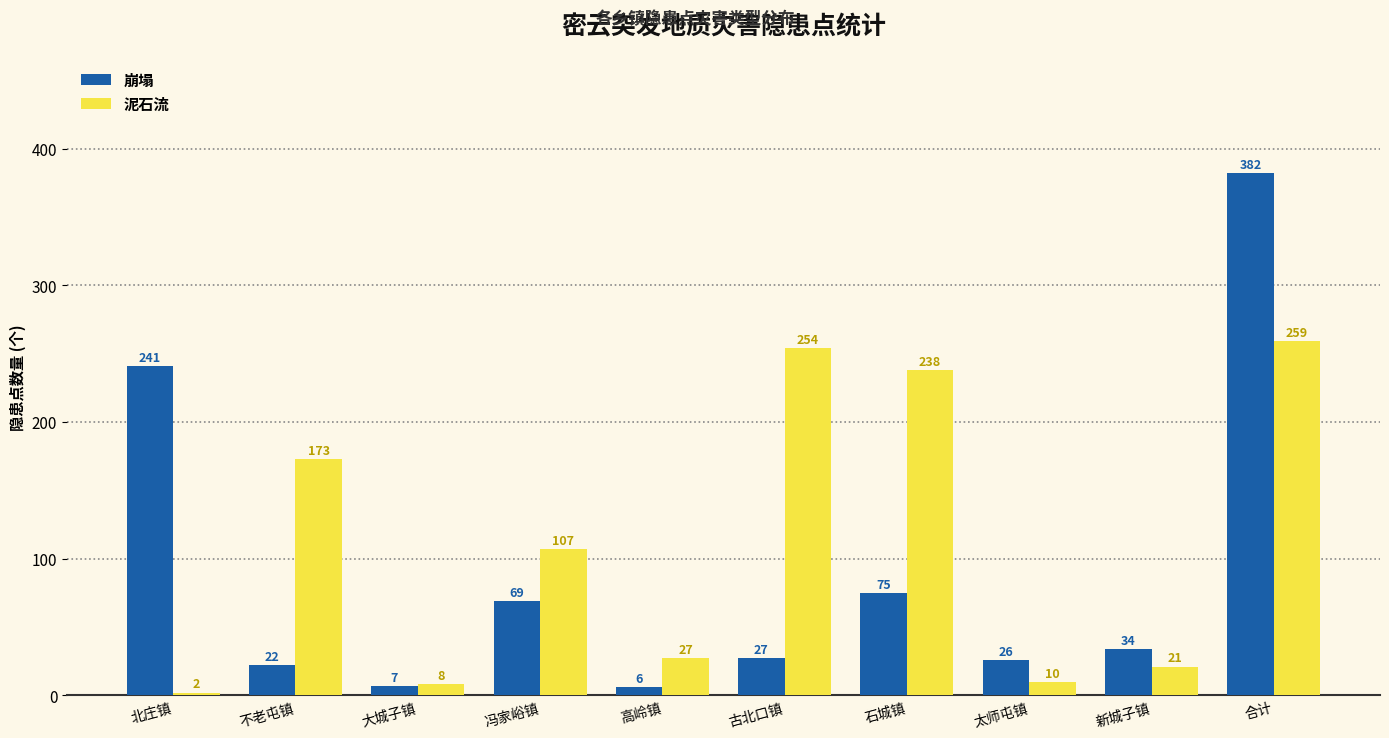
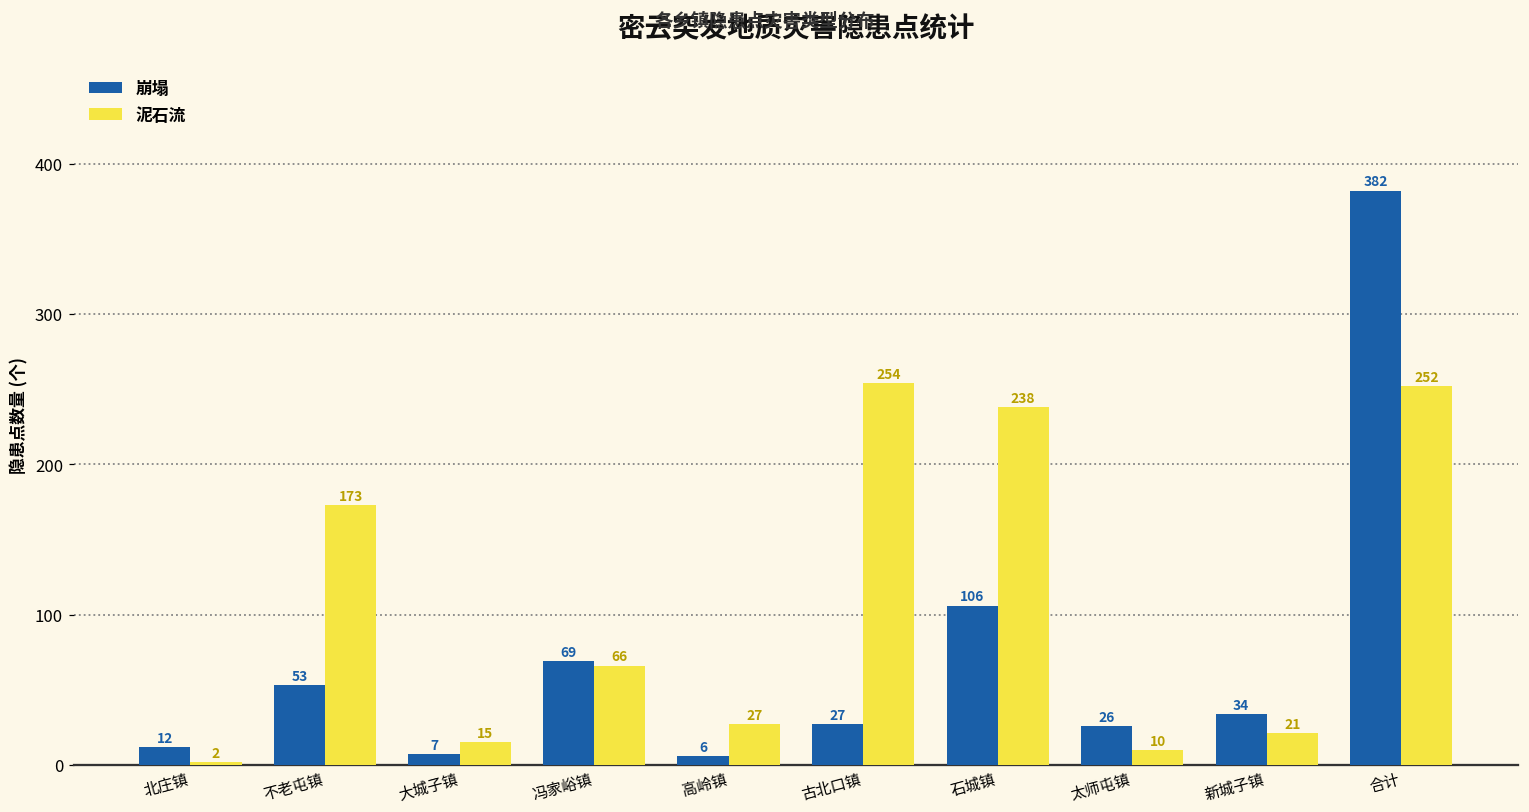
崩塌, 北庄镇: 241 -> 12
崩塌, 不老屯镇: 22 -> 53
泥石流, 大城子镇: 8 -> 15
泥石流, 冯家峪镇: 107 -> 66
崩塌, 石城镇: 75 -> 106
泥石流, 合计: 259 -> 252
